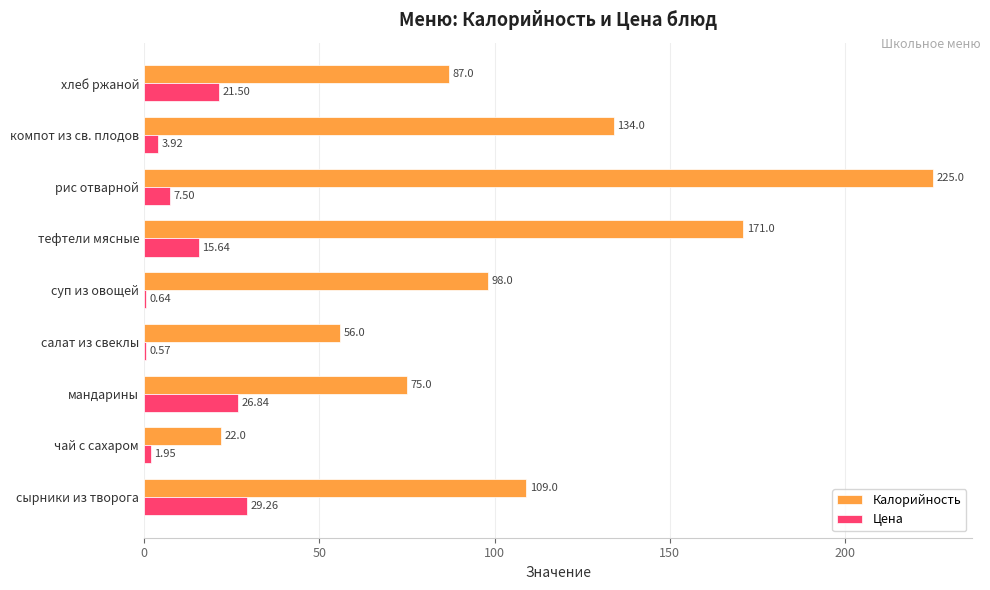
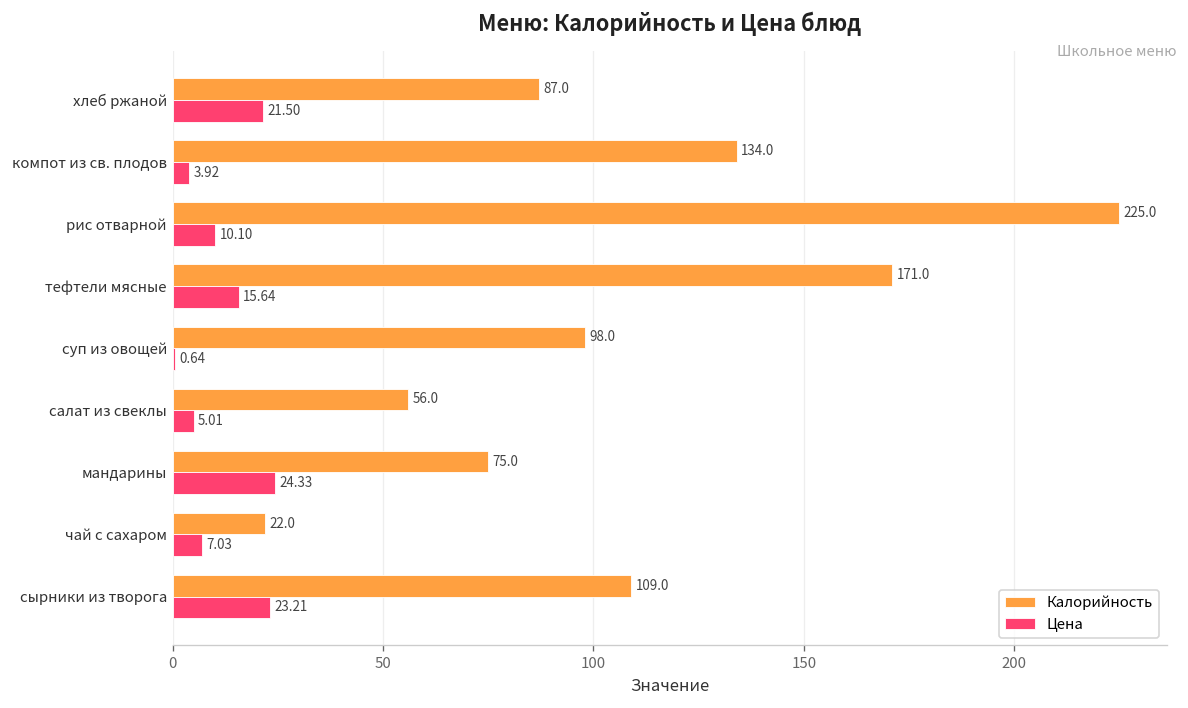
Цена, рис отварной: 7.50 -> 10.10
Цена, салат из свеклы: 0.57 -> 5.01
Цена, мандарины: 26.84 -> 24.33
Цена, чай с сахаром: 1.95 -> 7.03
Цена, сырники из творога: 29.26 -> 23.21
